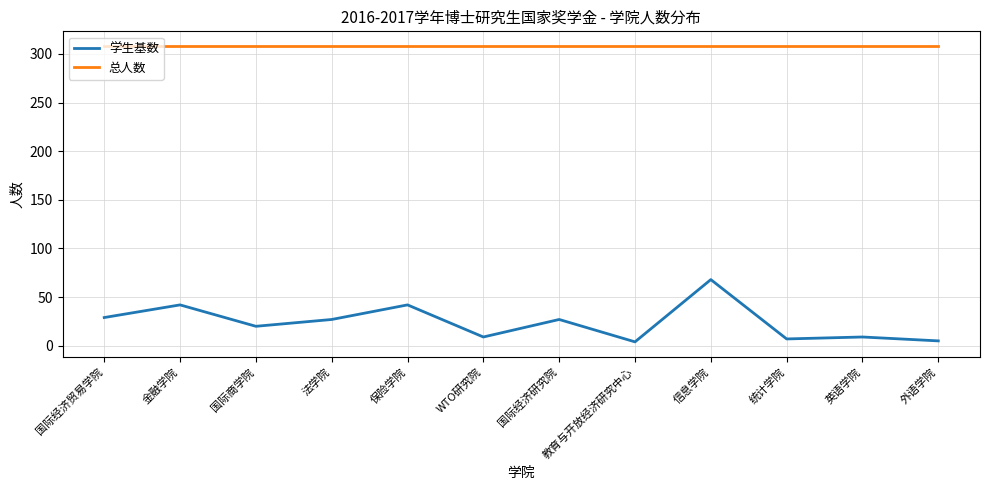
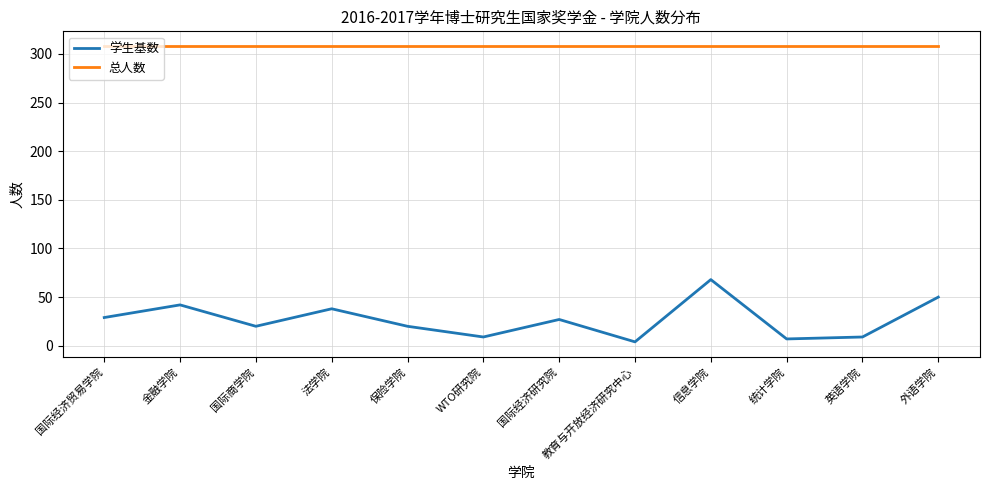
学生基数, 法学院: 30 -> 40
学生基数, 保险学院: 40 -> 20
学生基数, 外语学院: 10 -> 50
